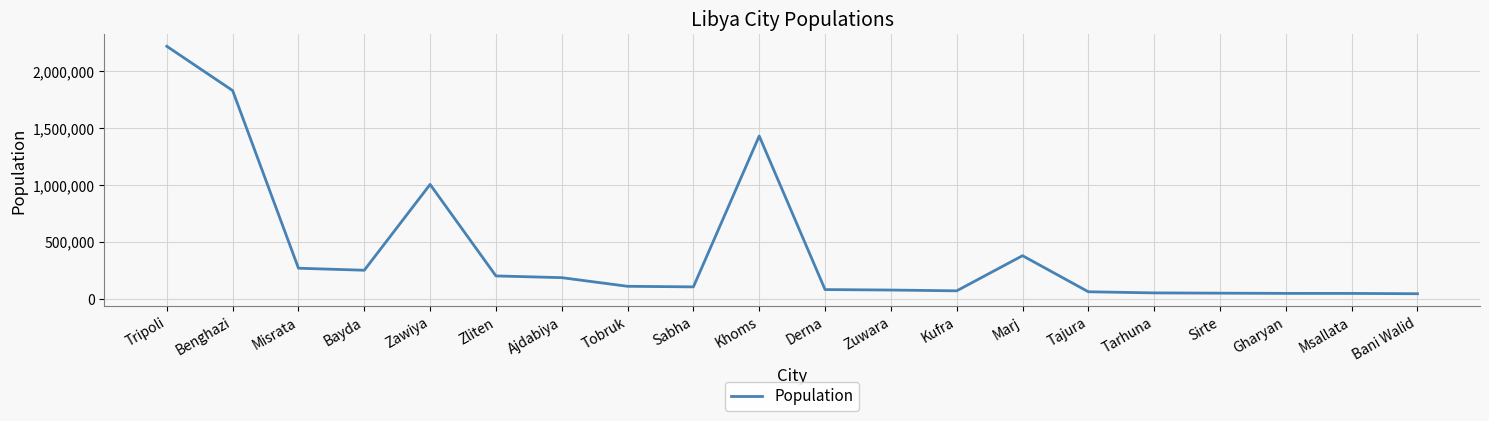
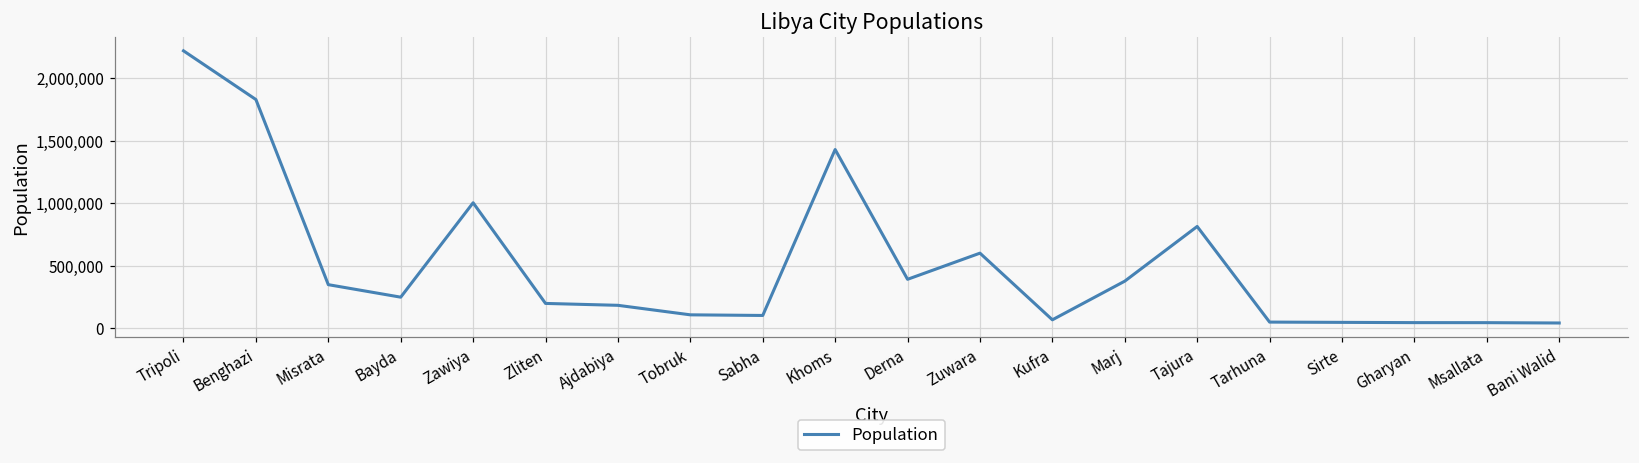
Misrata: 270,000 -> 350,000
Derna: 80,000 -> 390,000
Zuwara: 80,000 -> 600,000
Tajura: 60,000 -> 820,000
